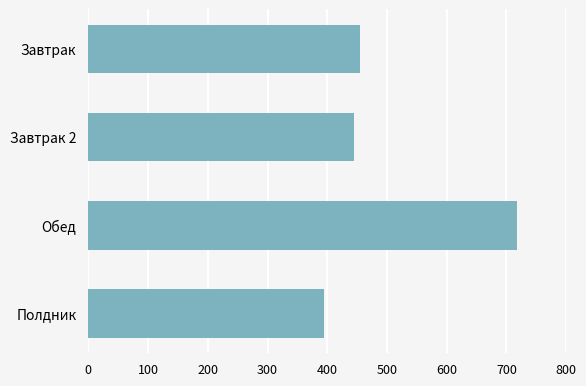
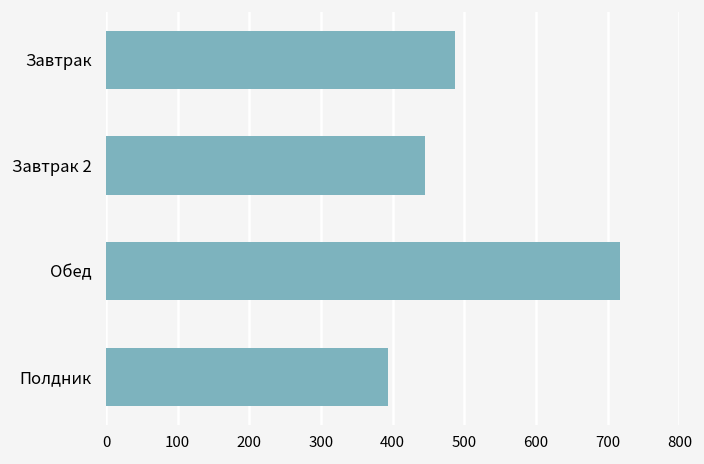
Завтрак: 460 -> 490
